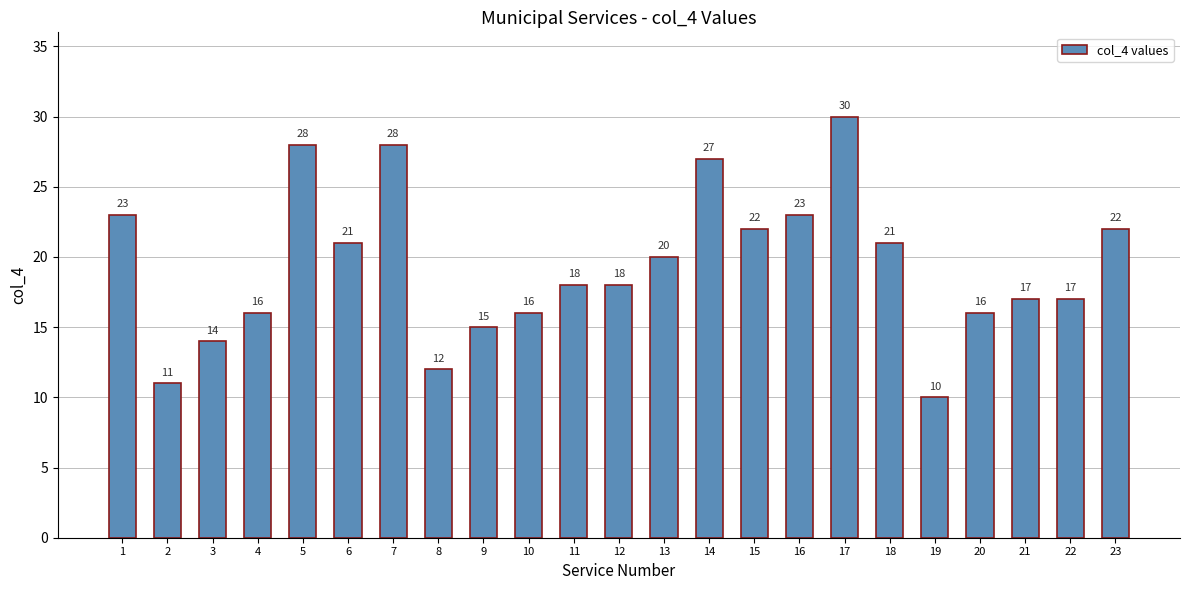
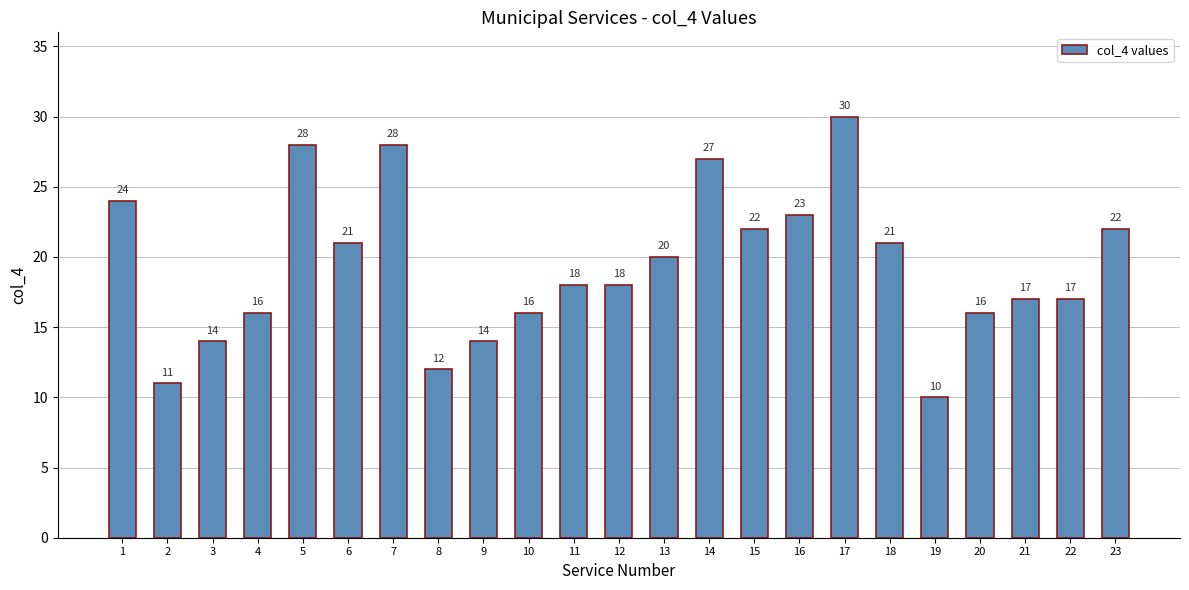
1: 23 -> 24
9: 15 -> 14
